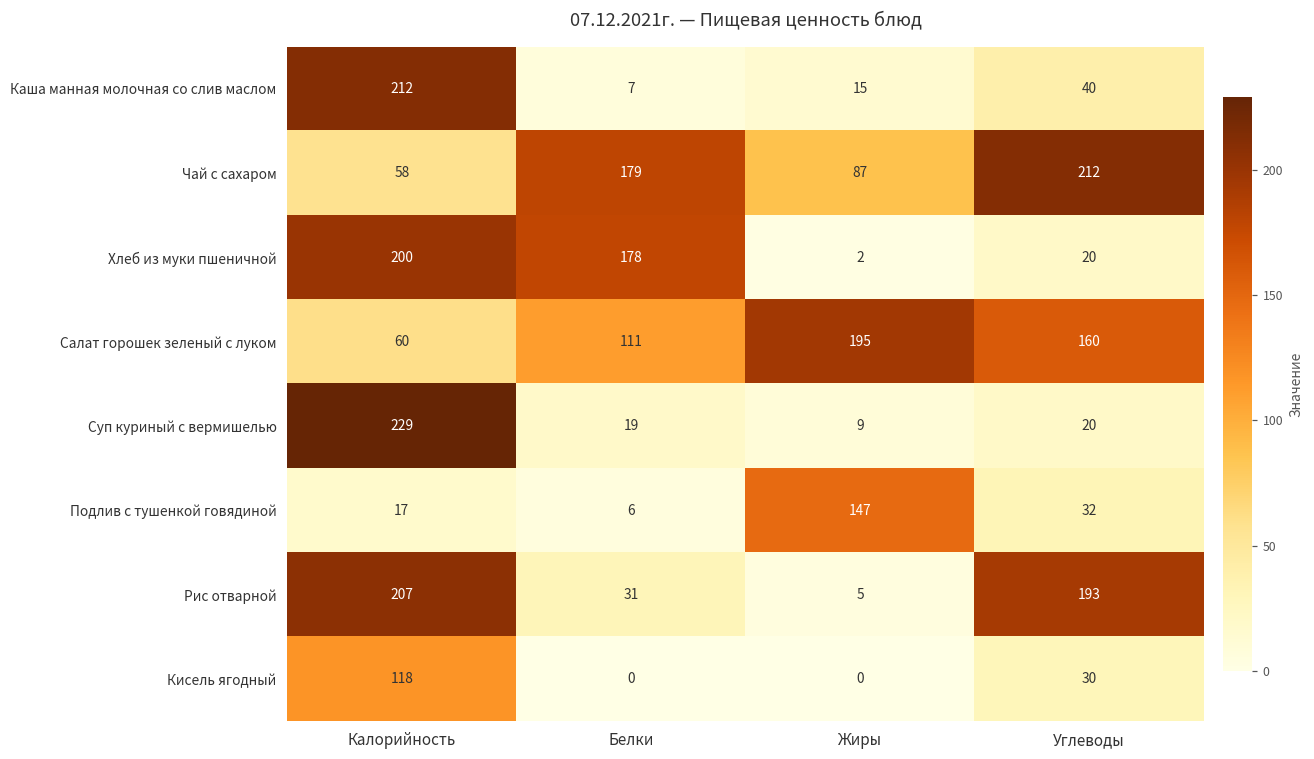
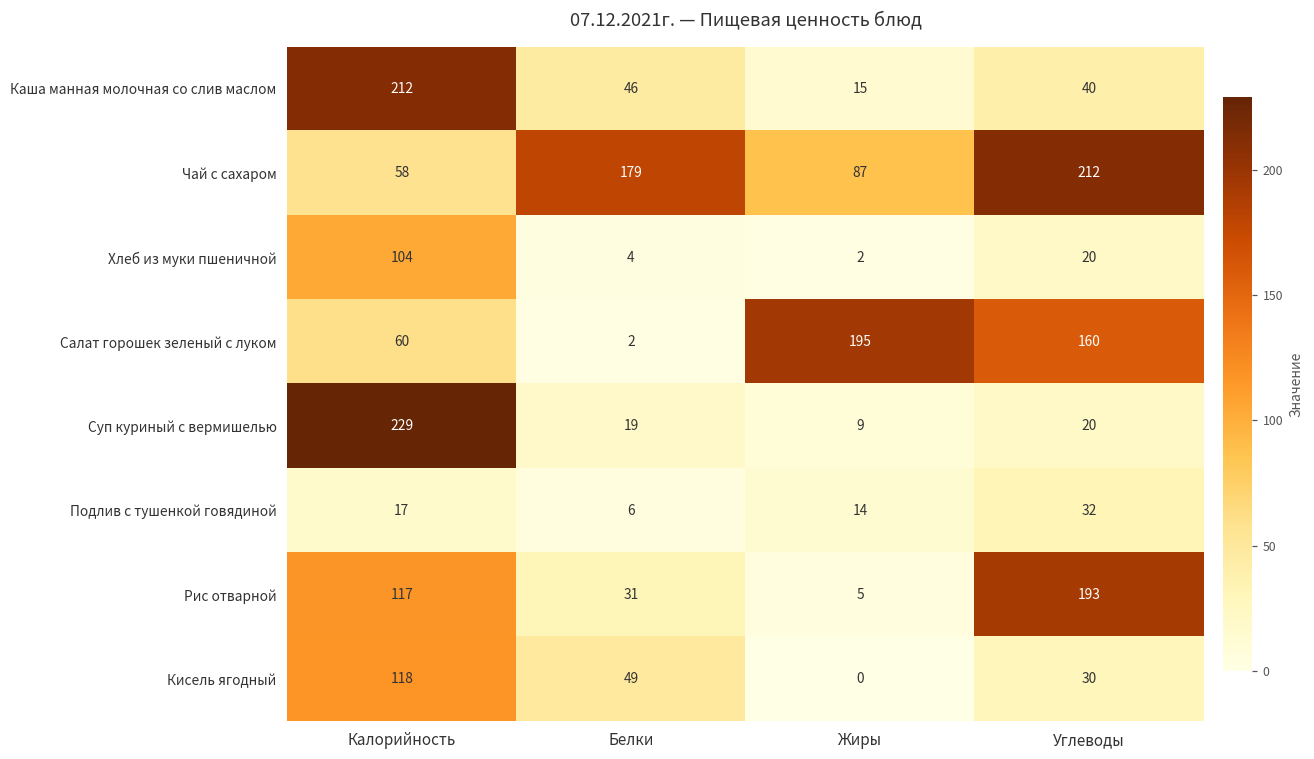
Каша манная молочная со слив маслом, Белки: 7 -> 46
Хлеб из муки пшеничной, Калорийность: 200 -> 104
Хлеб из муки пшеничной, Белки: 178 -> 4
Салат горошек зеленый с луком, Белки: 111 -> 2
Подлив с тушенкой говядиной, Жиры: 147 -> 14
Рис отварной, Калорийность: 207 -> 117
Кисель ягодный, Белки: 0 -> 49
